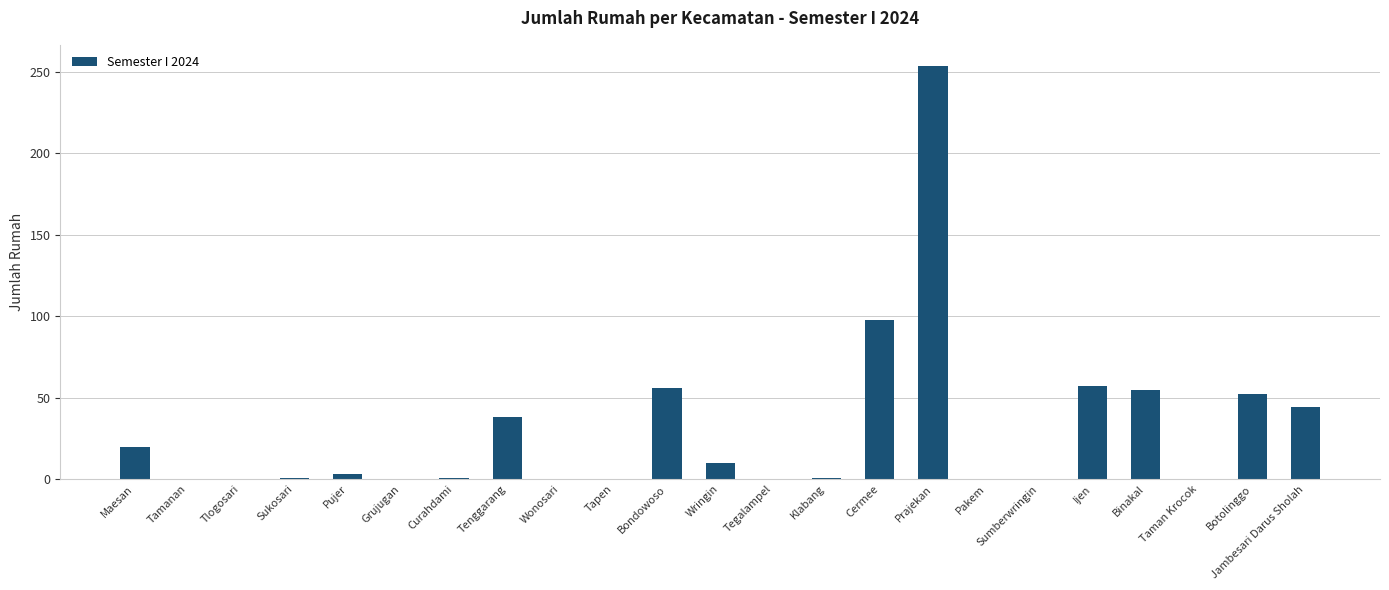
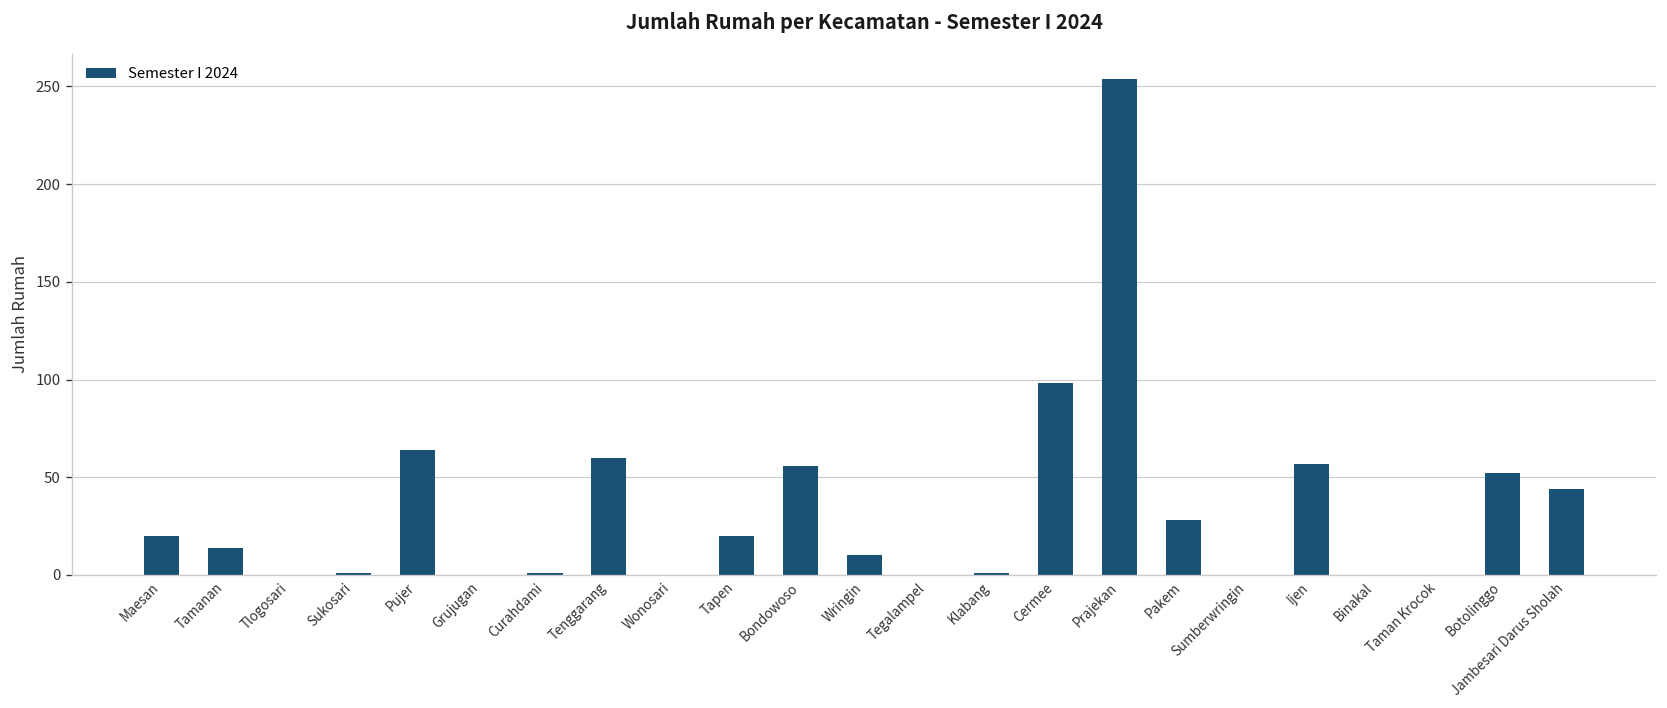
Tamanan: 0 -> 14
Pujer: 3 -> 64
Tenggarang: 38 -> 60
Tapen: 0 -> 20
Pakem: 0 -> 28
Binakal: 55 -> 0
